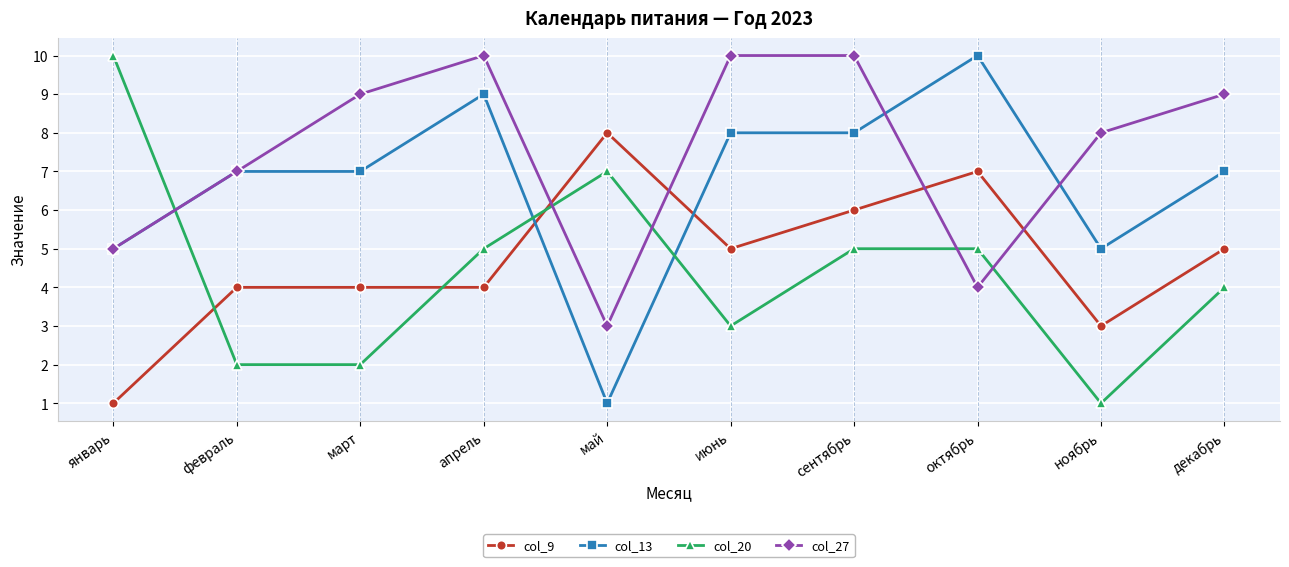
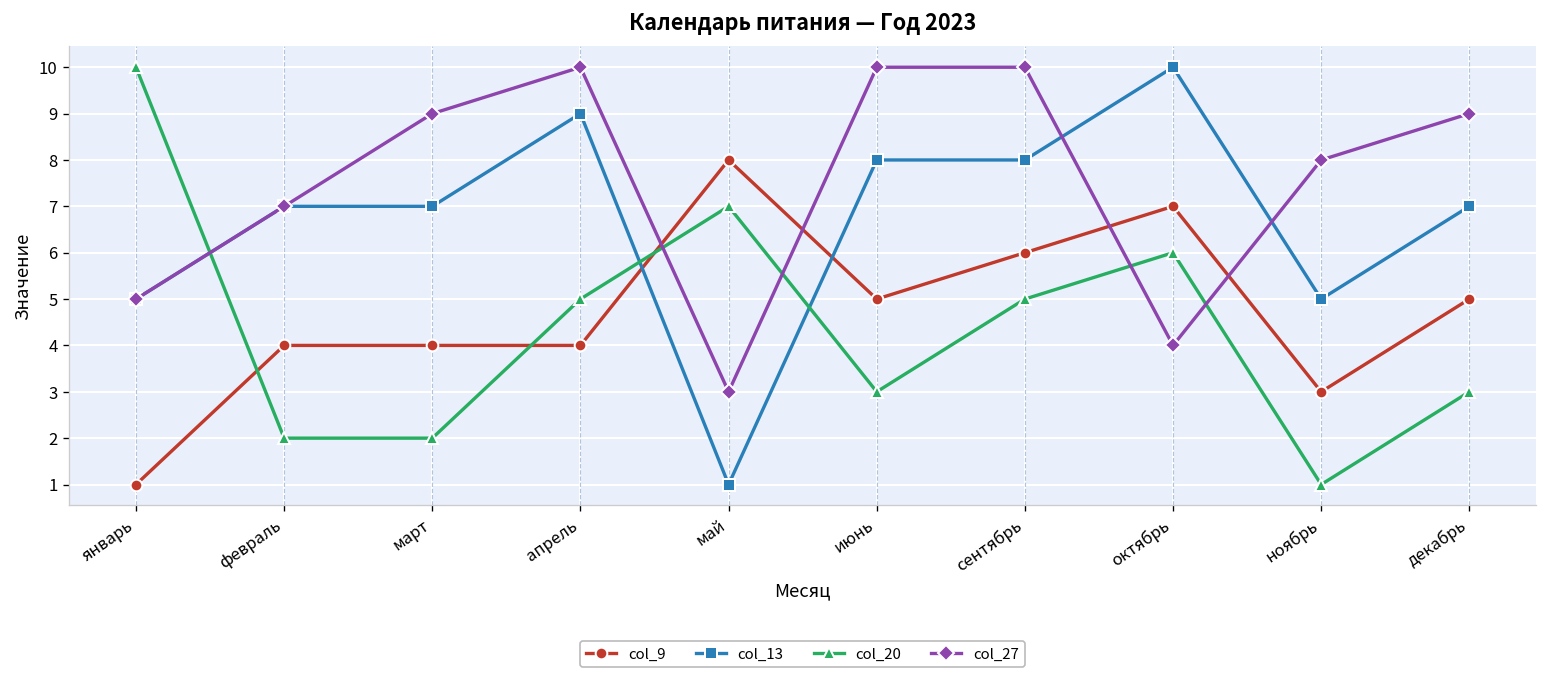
col_20, октябрь: 5 -> 6
col_20, декабрь: 4 -> 3
